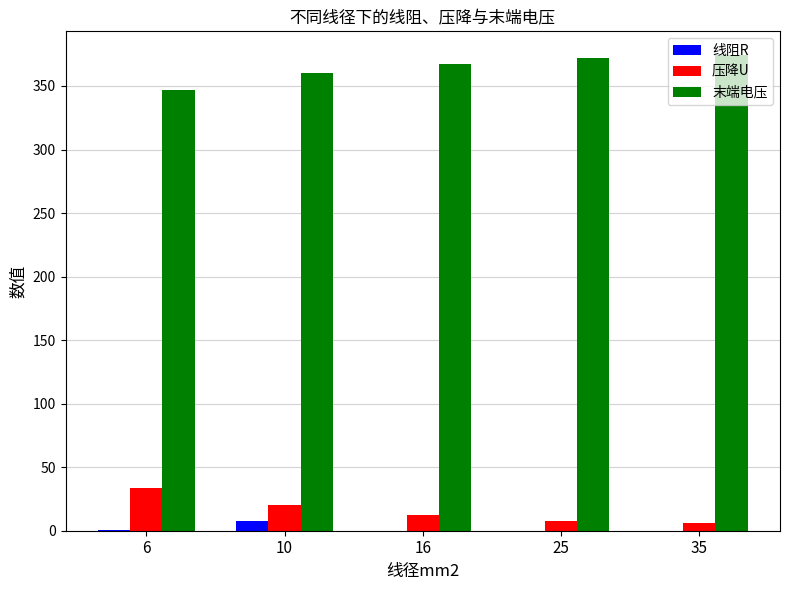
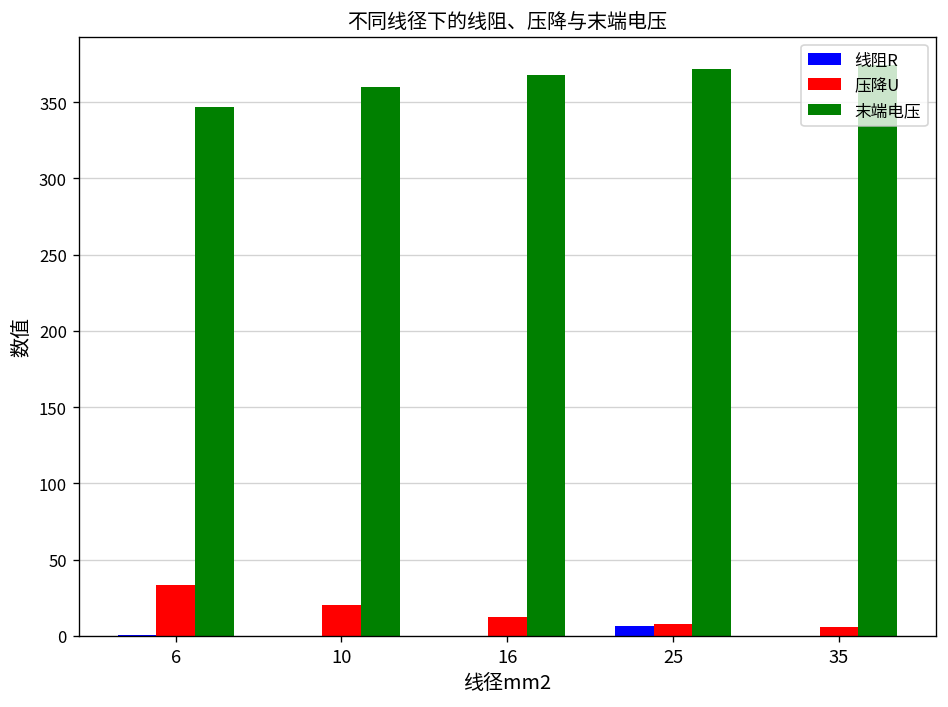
线阻R, 10: 7 -> 0
线阻R, 25: 0 -> 7
